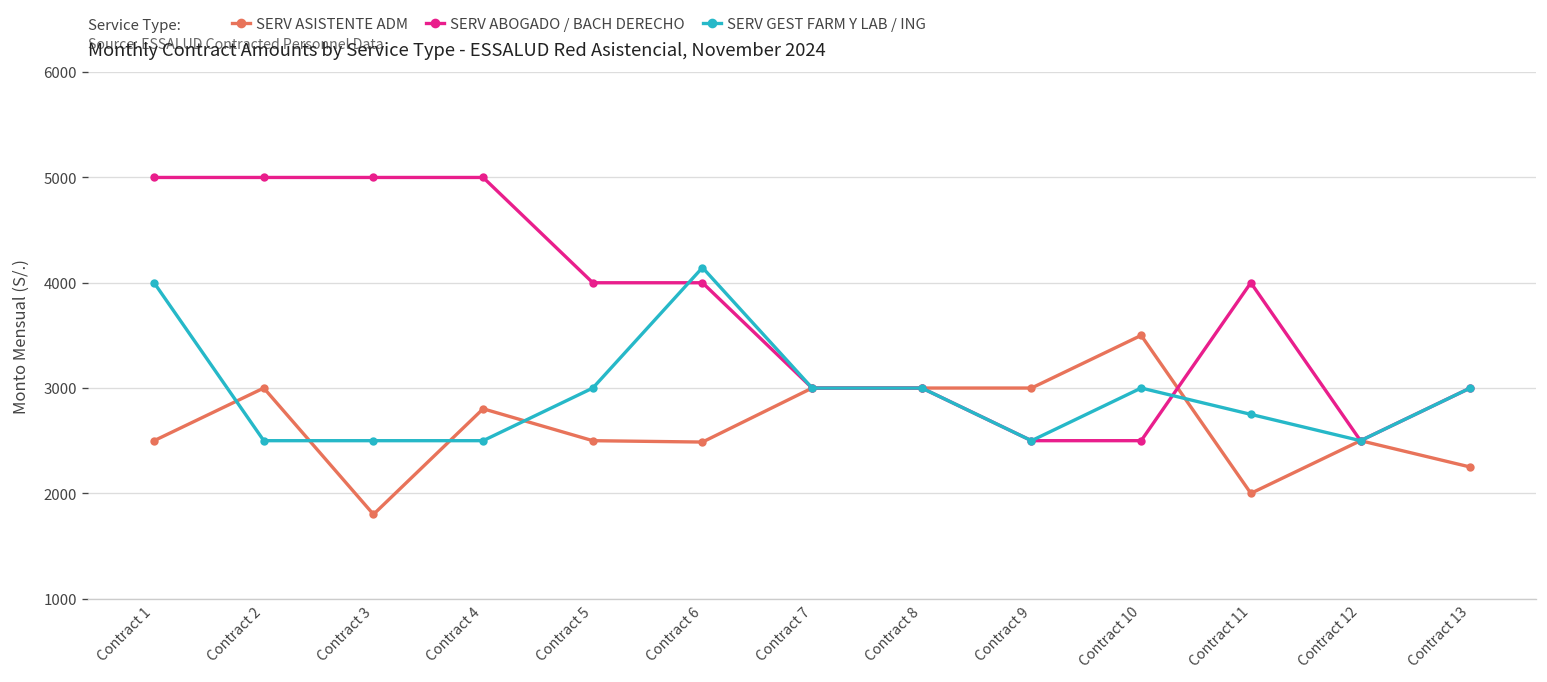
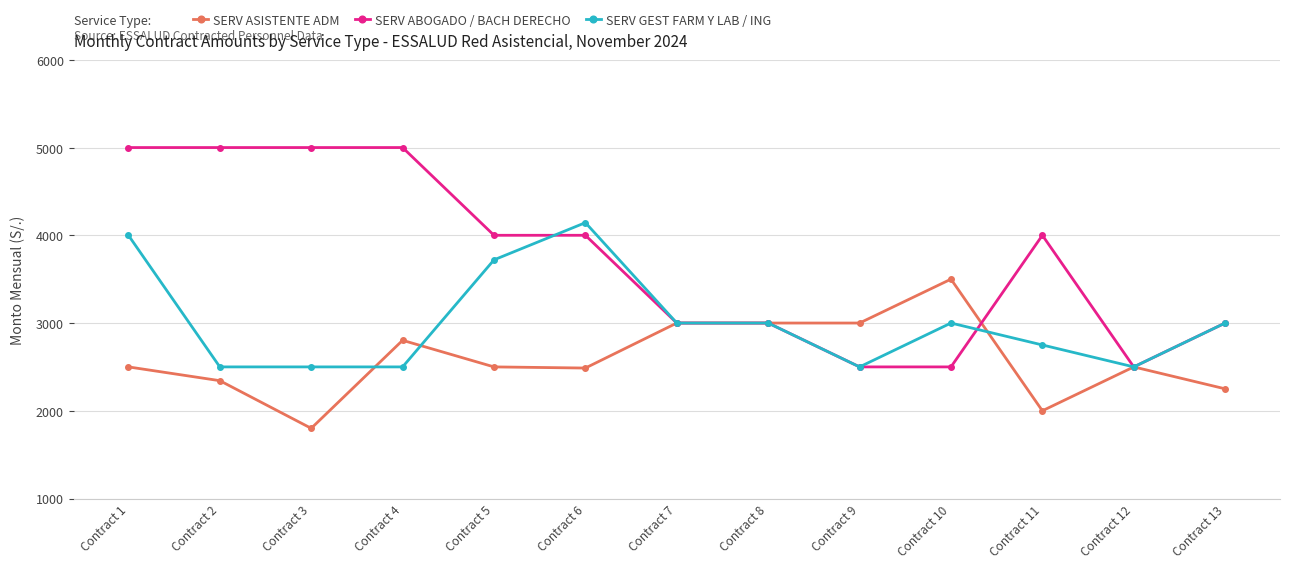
SERV ASISTENTE ADM, Contract 2: 3000 -> 2300
SERV GEST FARM Y LAB / ING, Contract 5: 3000 -> 3700
